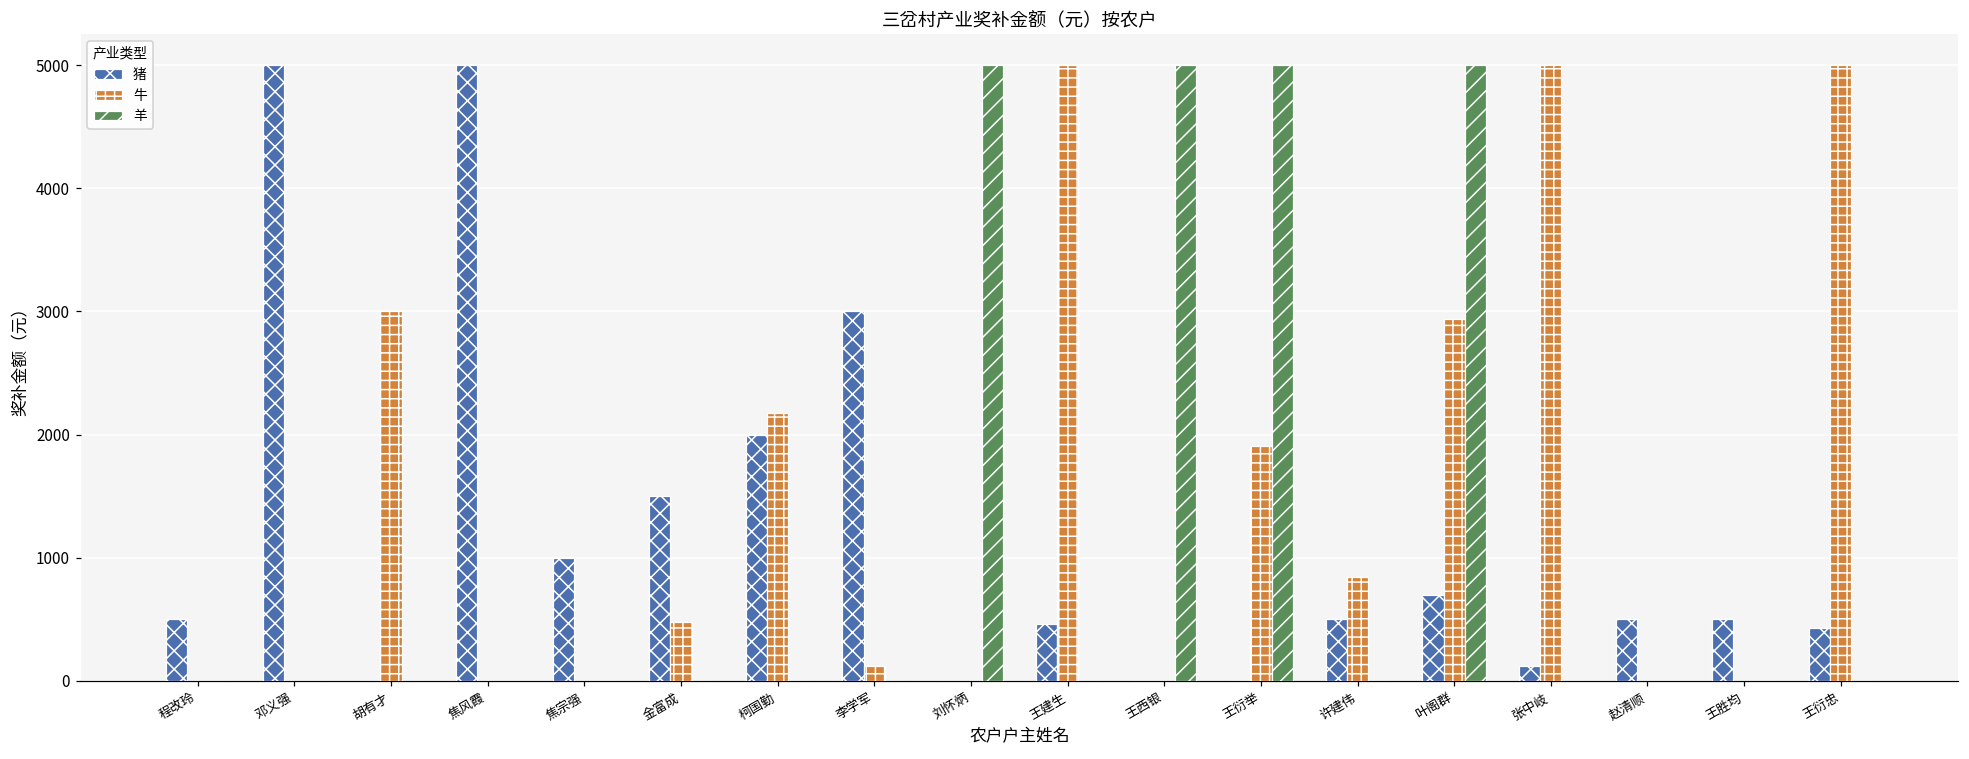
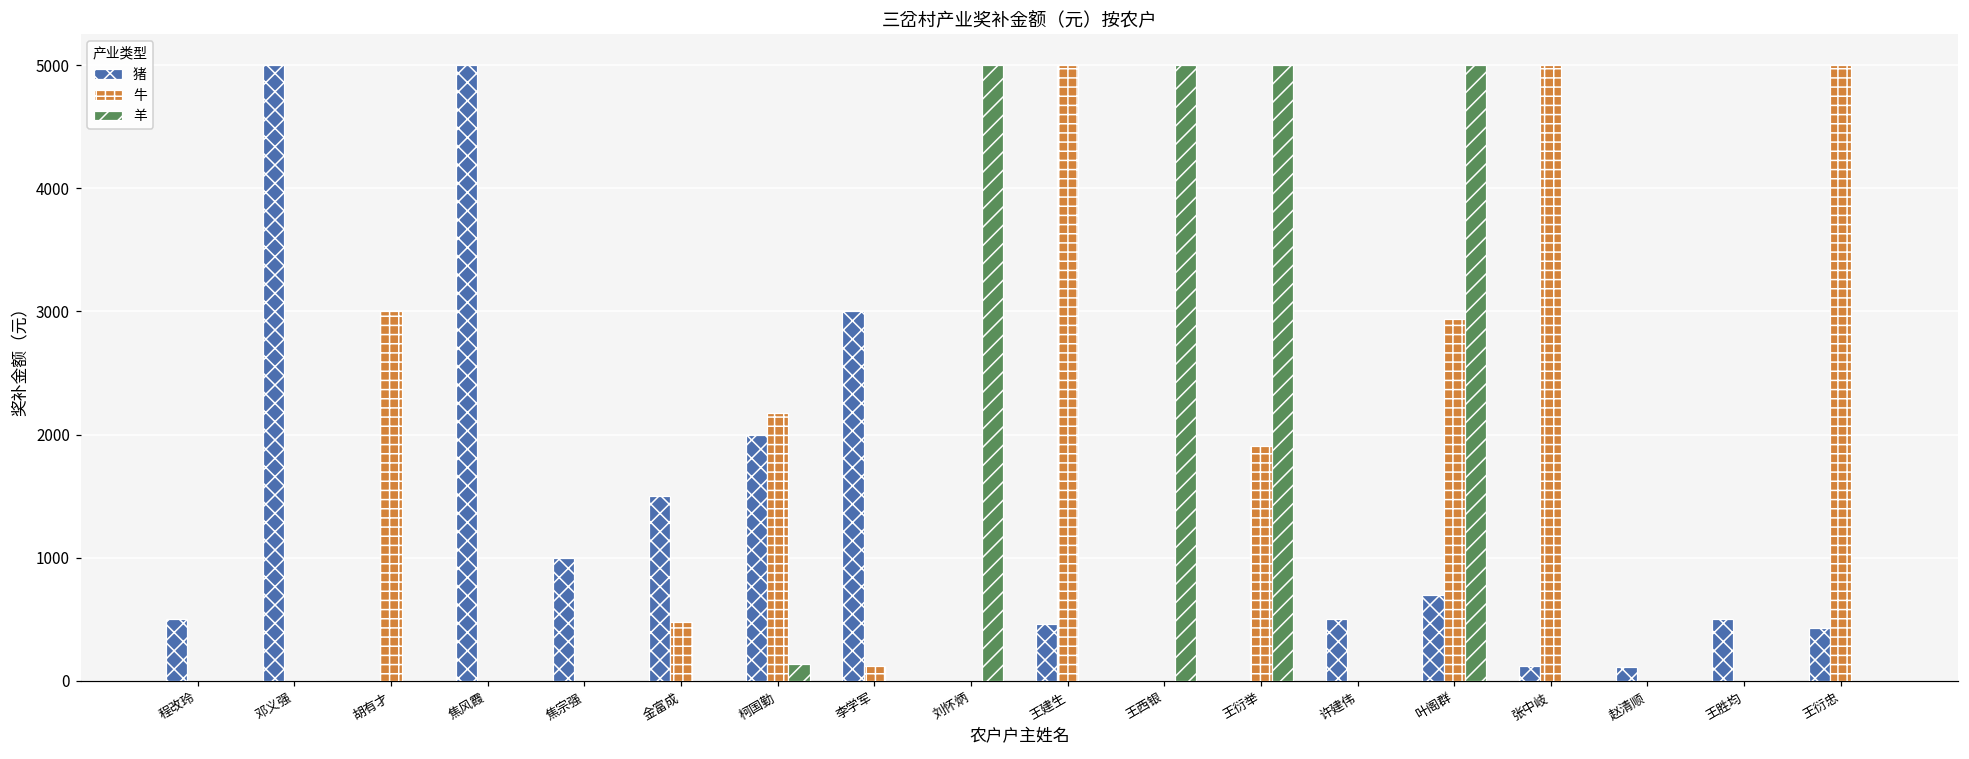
羊, 柯国勤: 0 -> 130
牛, 许建伟: 840 -> 0
猪, 赵清顺: 500 -> 120
